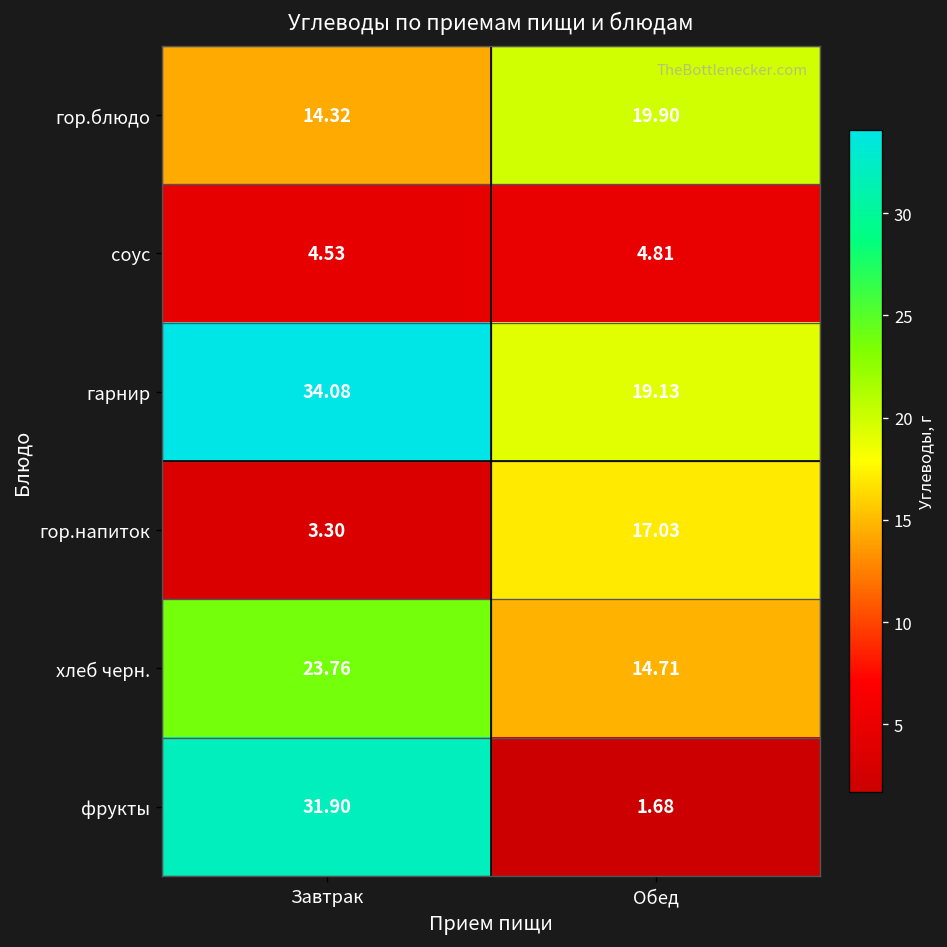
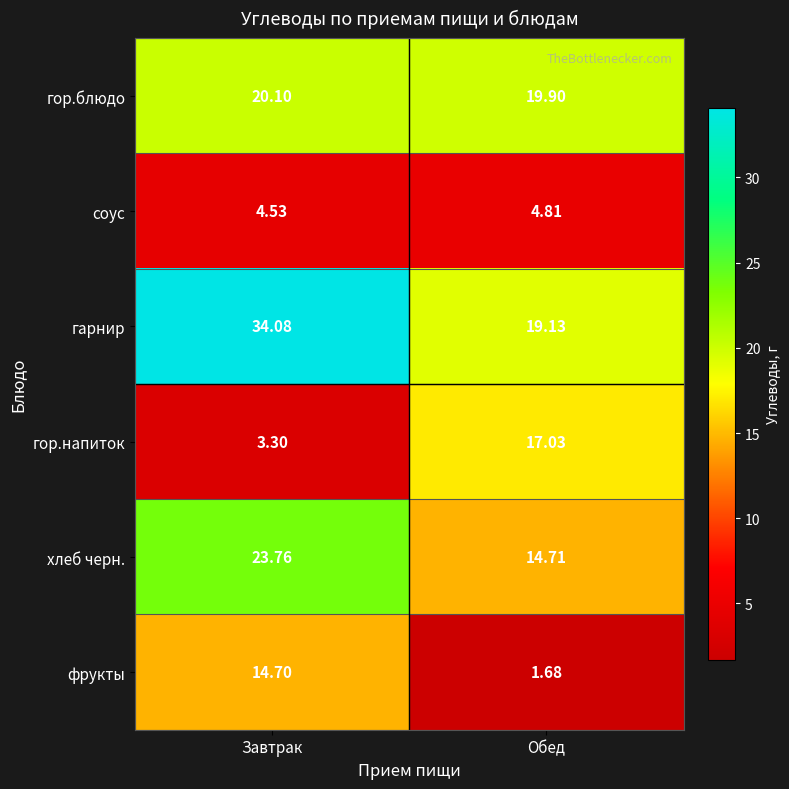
гор.блюдо, Завтрак: 14.32 -> 20.10
фрукты, Завтрак: 31.90 -> 14.70
